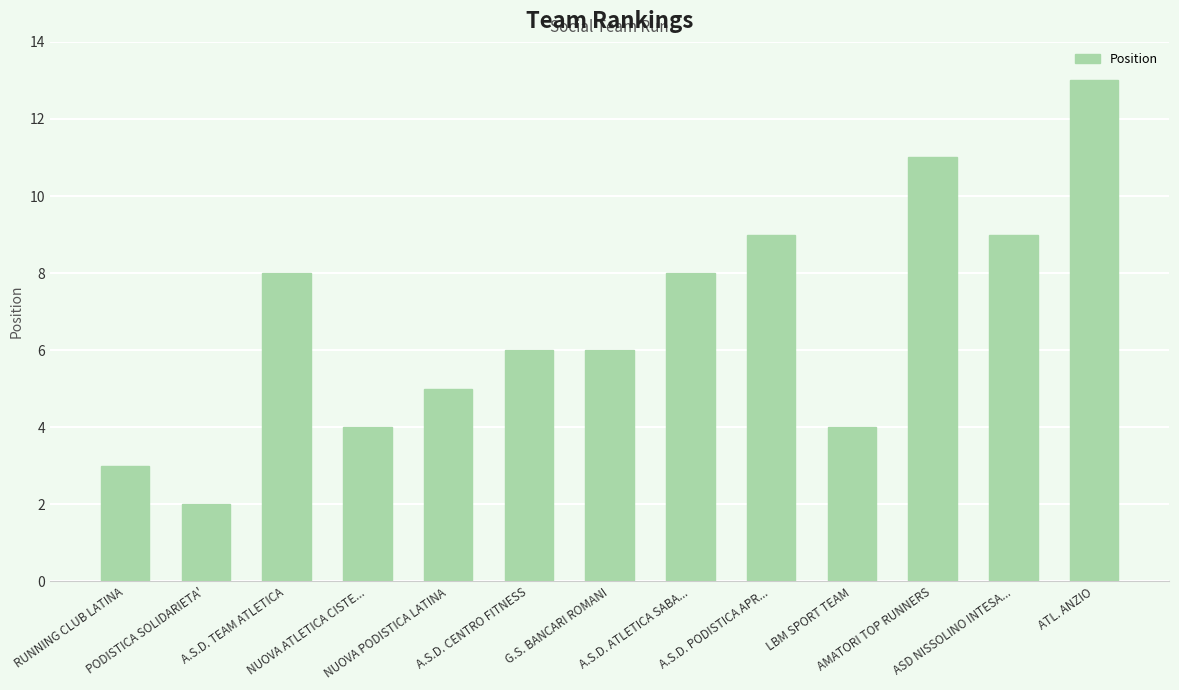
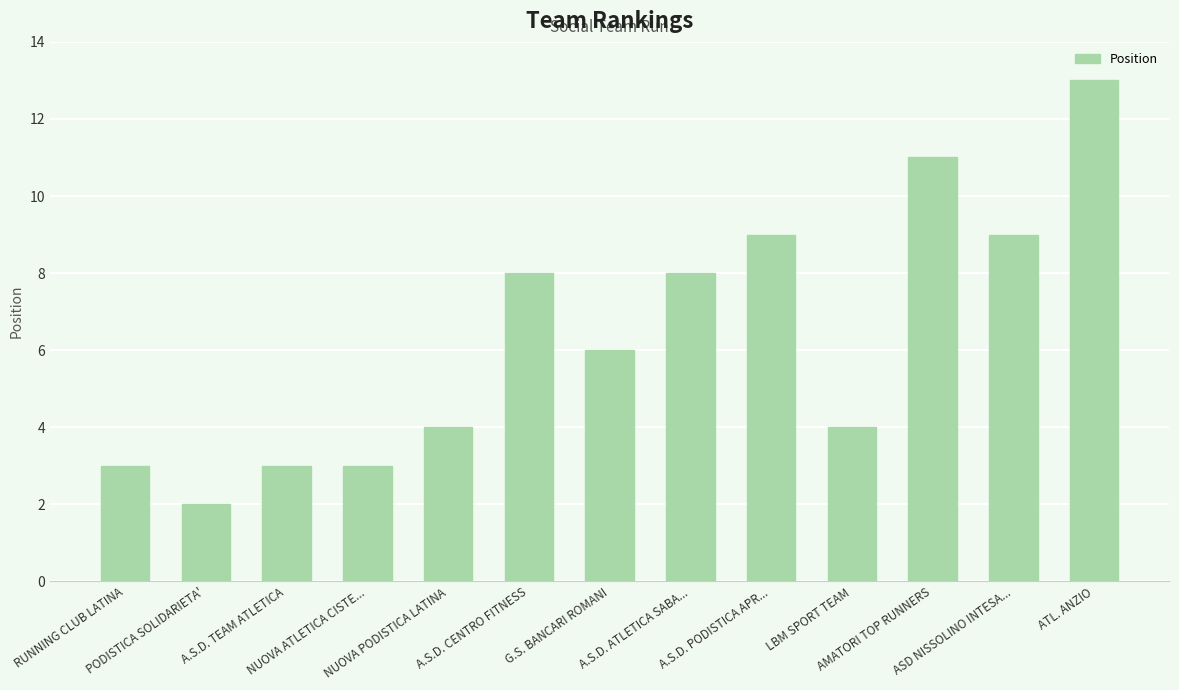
A.S.D. TEAM ATLETICA: 8 -> 3
NUOVA ATLETICA CISTE...: 4 -> 3
NUOVA PODISTICA LATINA: 5 -> 4
A.S.D. CENTRO FITNESS: 6 -> 8
